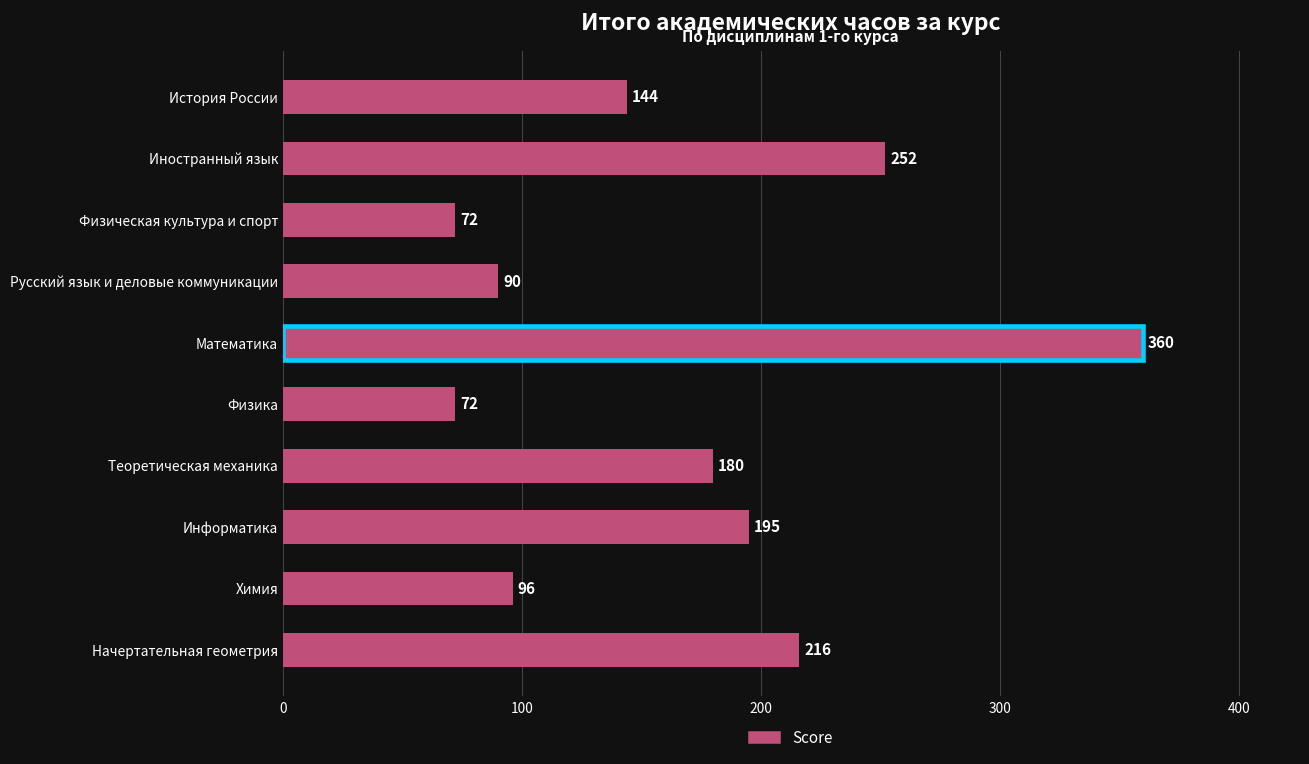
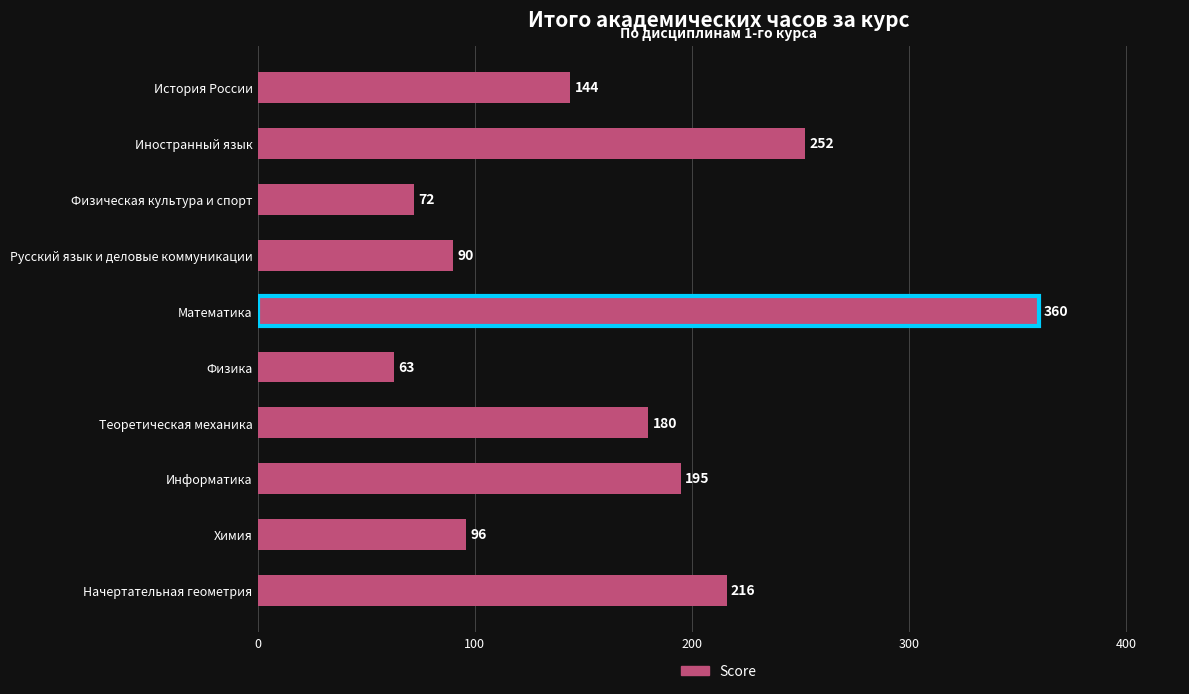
Физика: 72 -> 63
